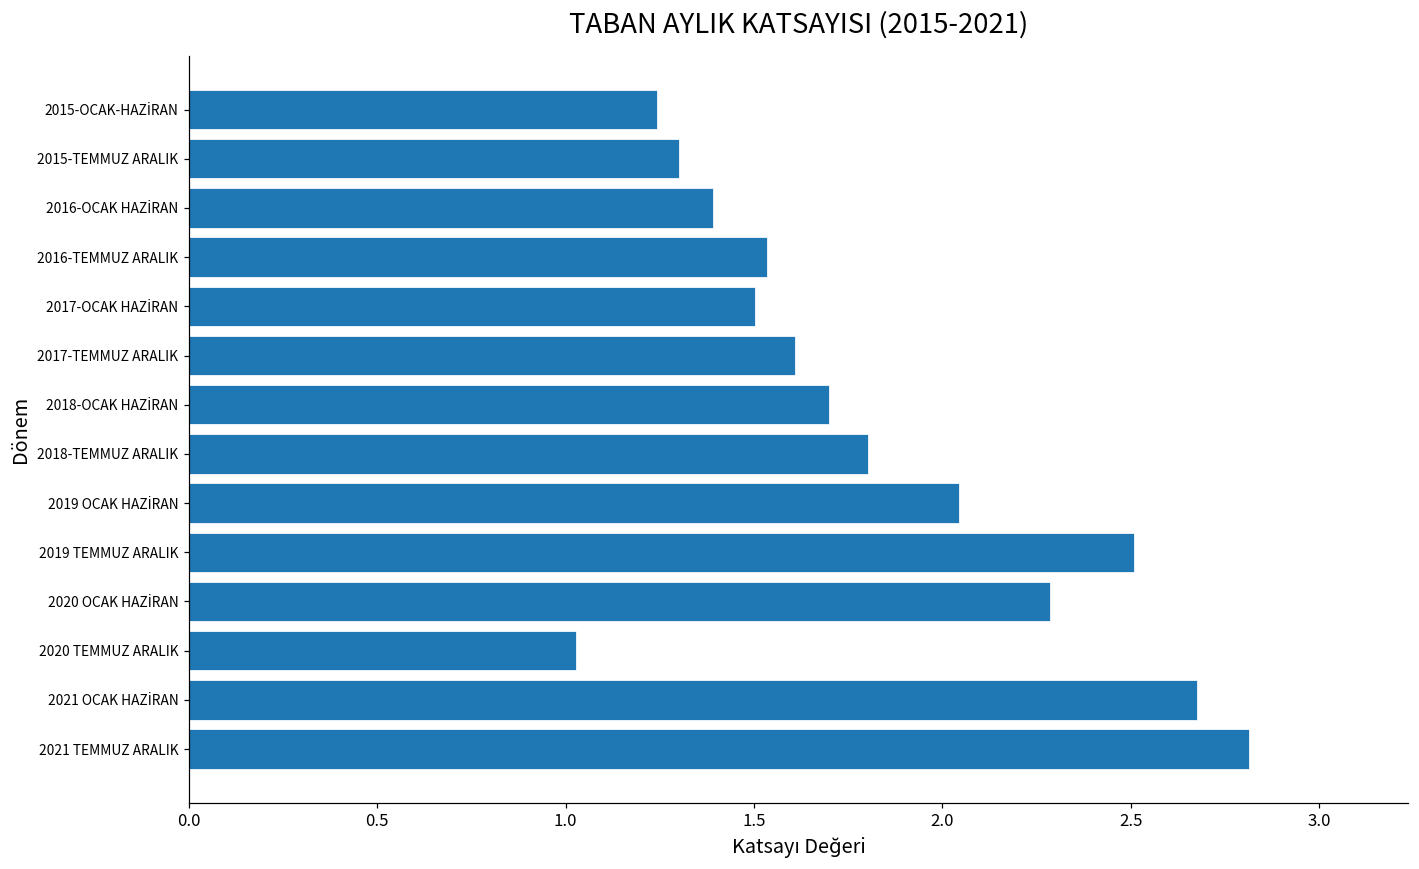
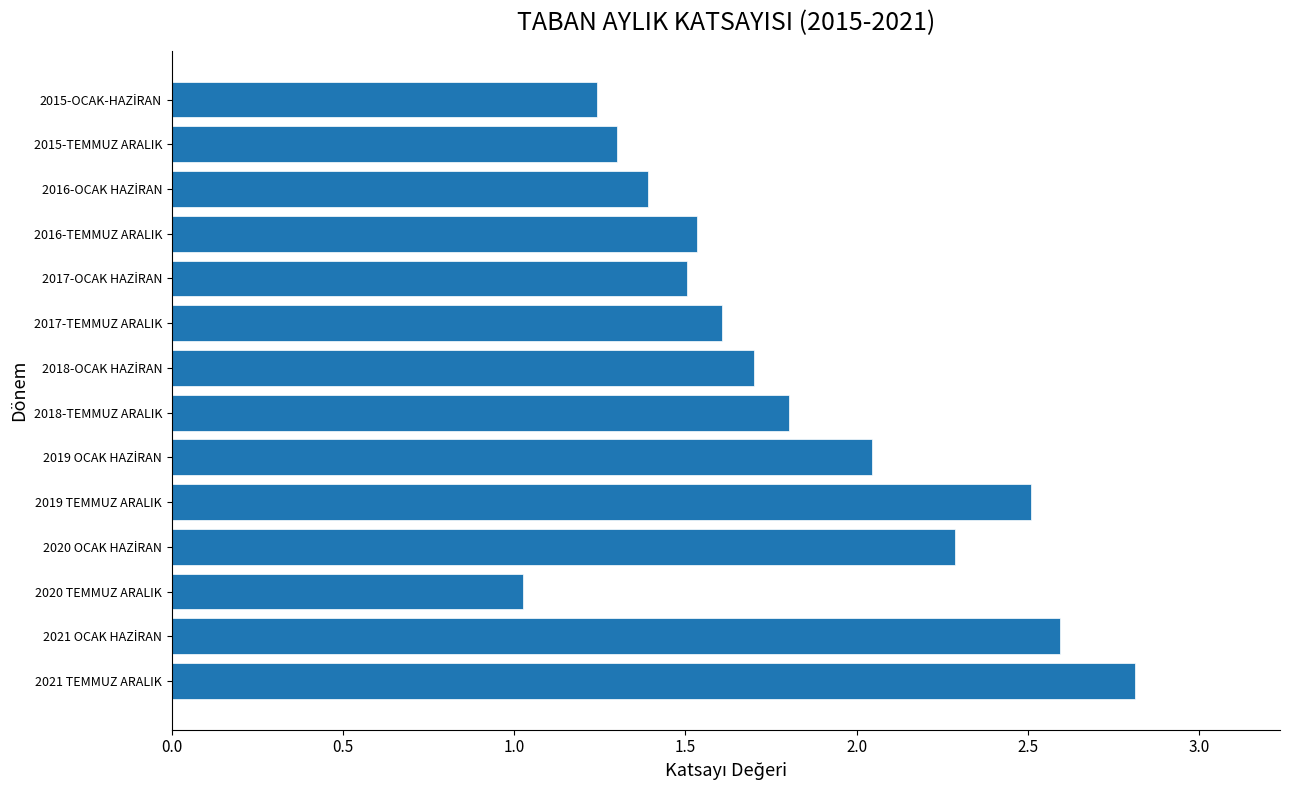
2021 OCAK HAZİRAN: 2.68 -> 2.59
